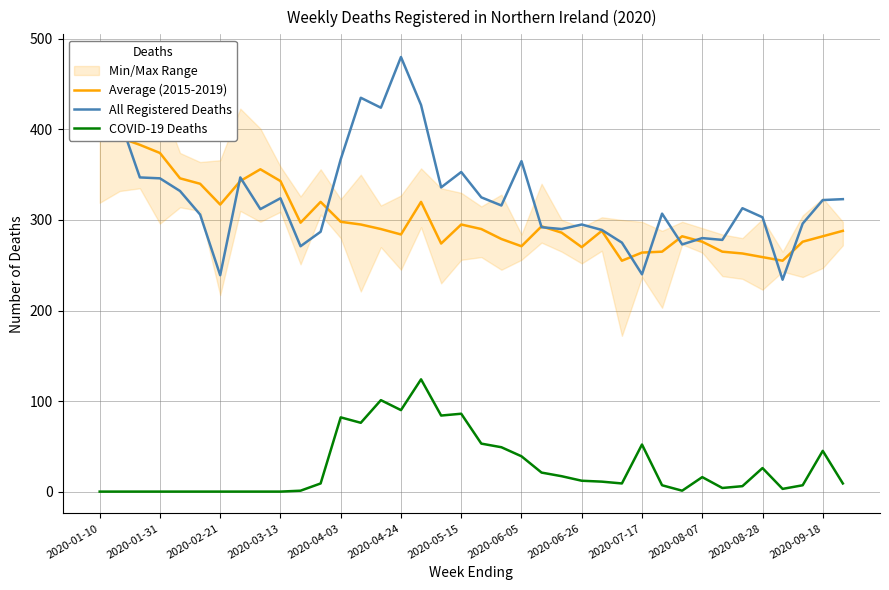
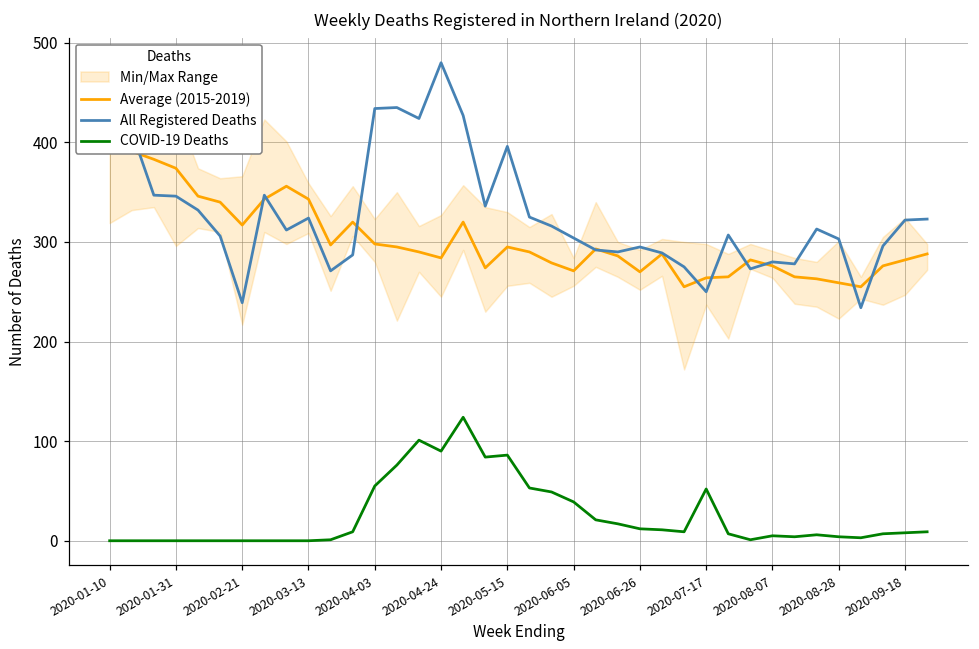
All Registered Deaths, 2020-04-03: 370 -> 430
COVID-19 Deaths, 2020-04-03: 80 -> 60
All Registered Deaths, 2020-05-15: 350 -> 400
All Registered Deaths, 2020-06-05: 370 -> 300
All Registered Deaths, 2020-07-17: 240 -> 250
COVID-19 Deaths, 2020-08-07: 20 -> 10
COVID-19 Deaths, 2020-08-28: 30 -> 0
COVID-19 Deaths, 2020-09-18: 50 -> 10
